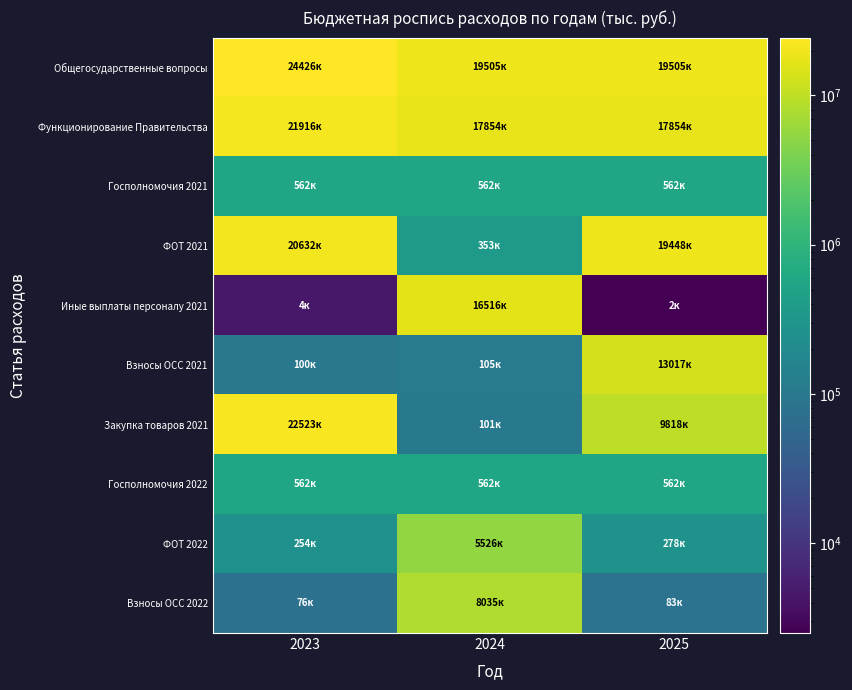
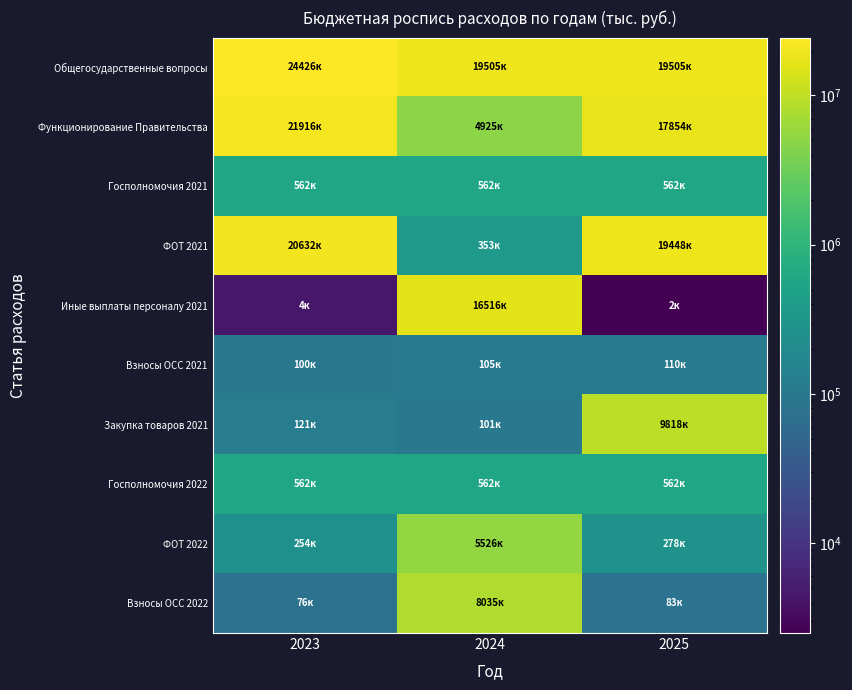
Функционирование Правительства, 2024: 17854к -> 4925к
Взносы ОСС 2021, 2025: 13017к -> 110к
Закупка товаров 2021, 2023: 22523к -> 121к
